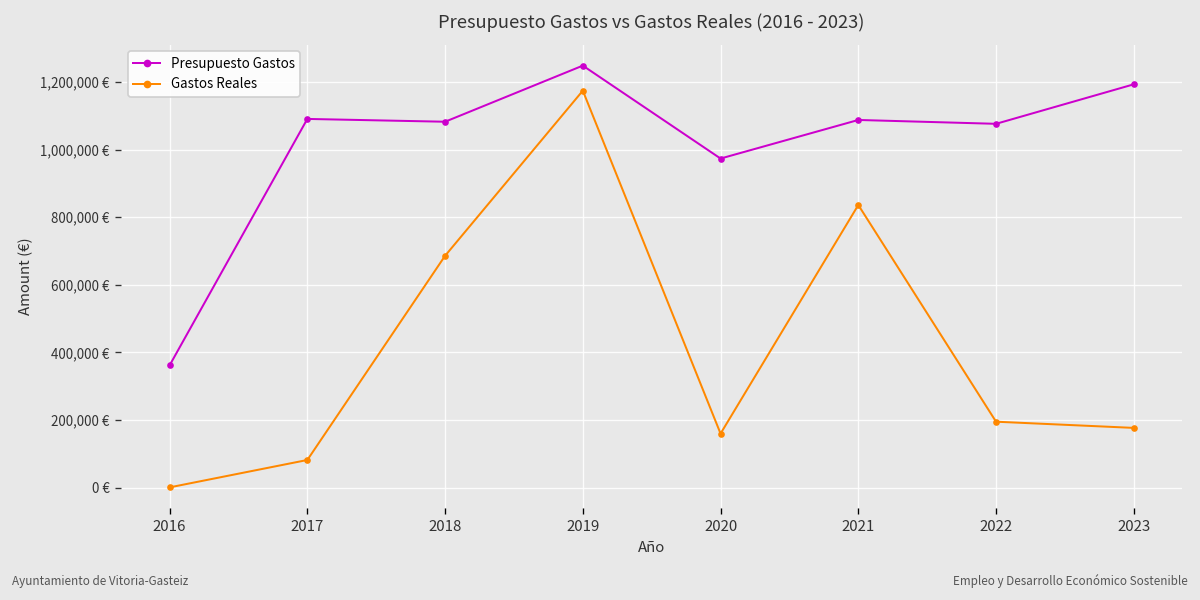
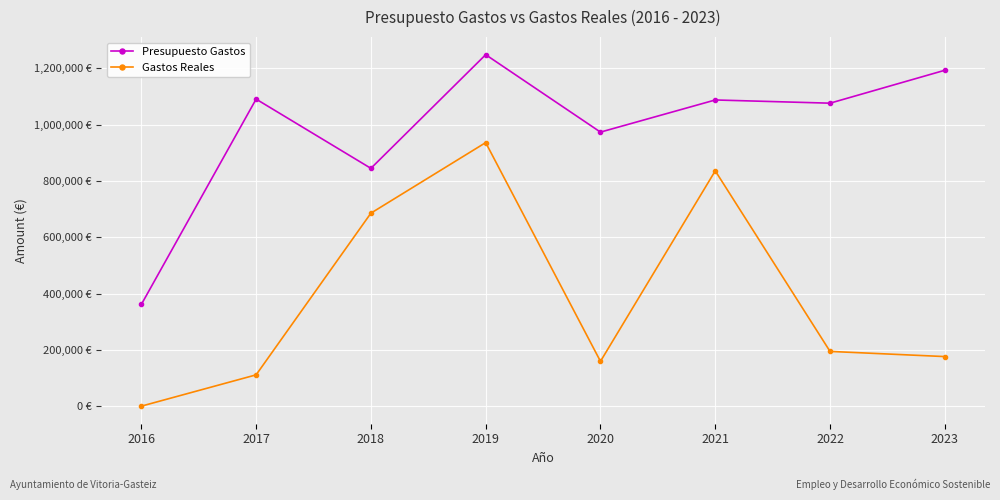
Gastos Reales, 2017: 80,000 € -> 110,000 €
Presupuesto Gastos, 2018: 1,080,000 € -> 850,000 €
Gastos Reales, 2019: 1,170,000 € -> 940,000 €
